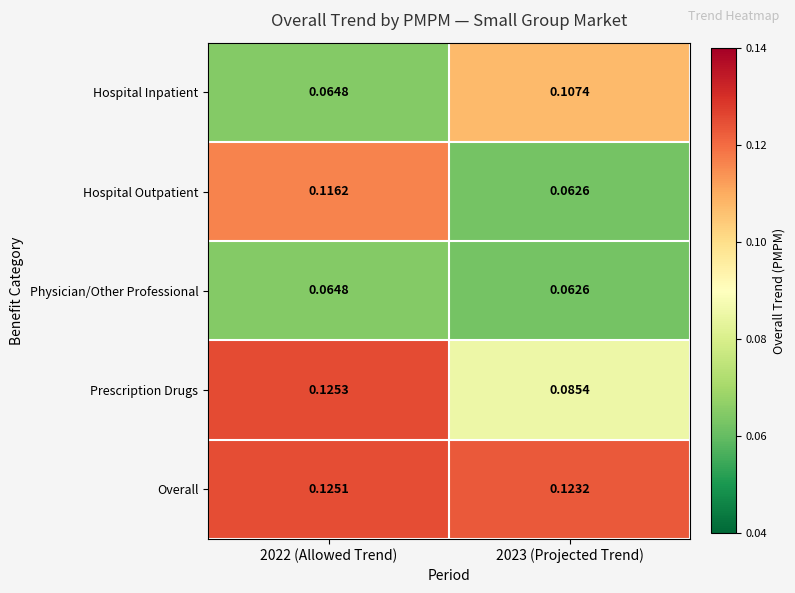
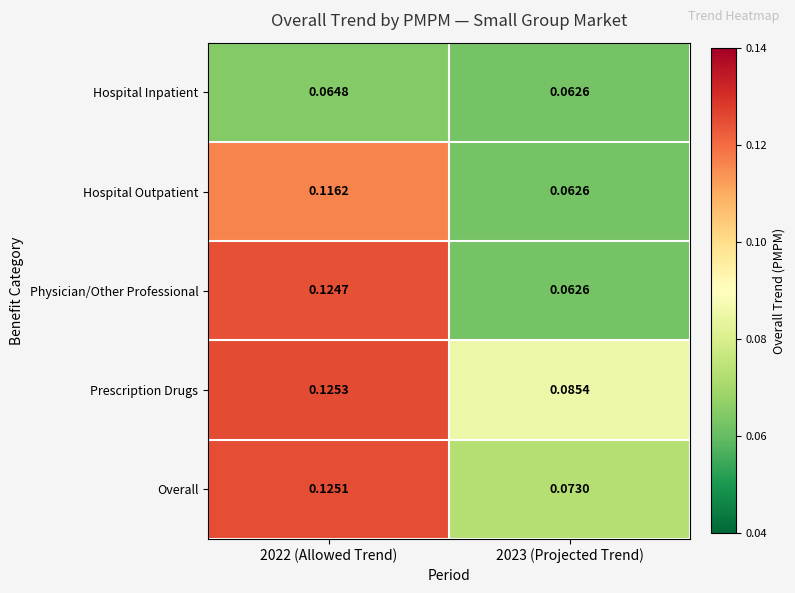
Hospital Inpatient, 2023 (Projected Trend): 0.1074 -> 0.0626
Physician/Other Professional, 2022 (Allowed Trend): 0.0648 -> 0.1247
Overall, 2023 (Projected Trend): 0.1232 -> 0.0730
